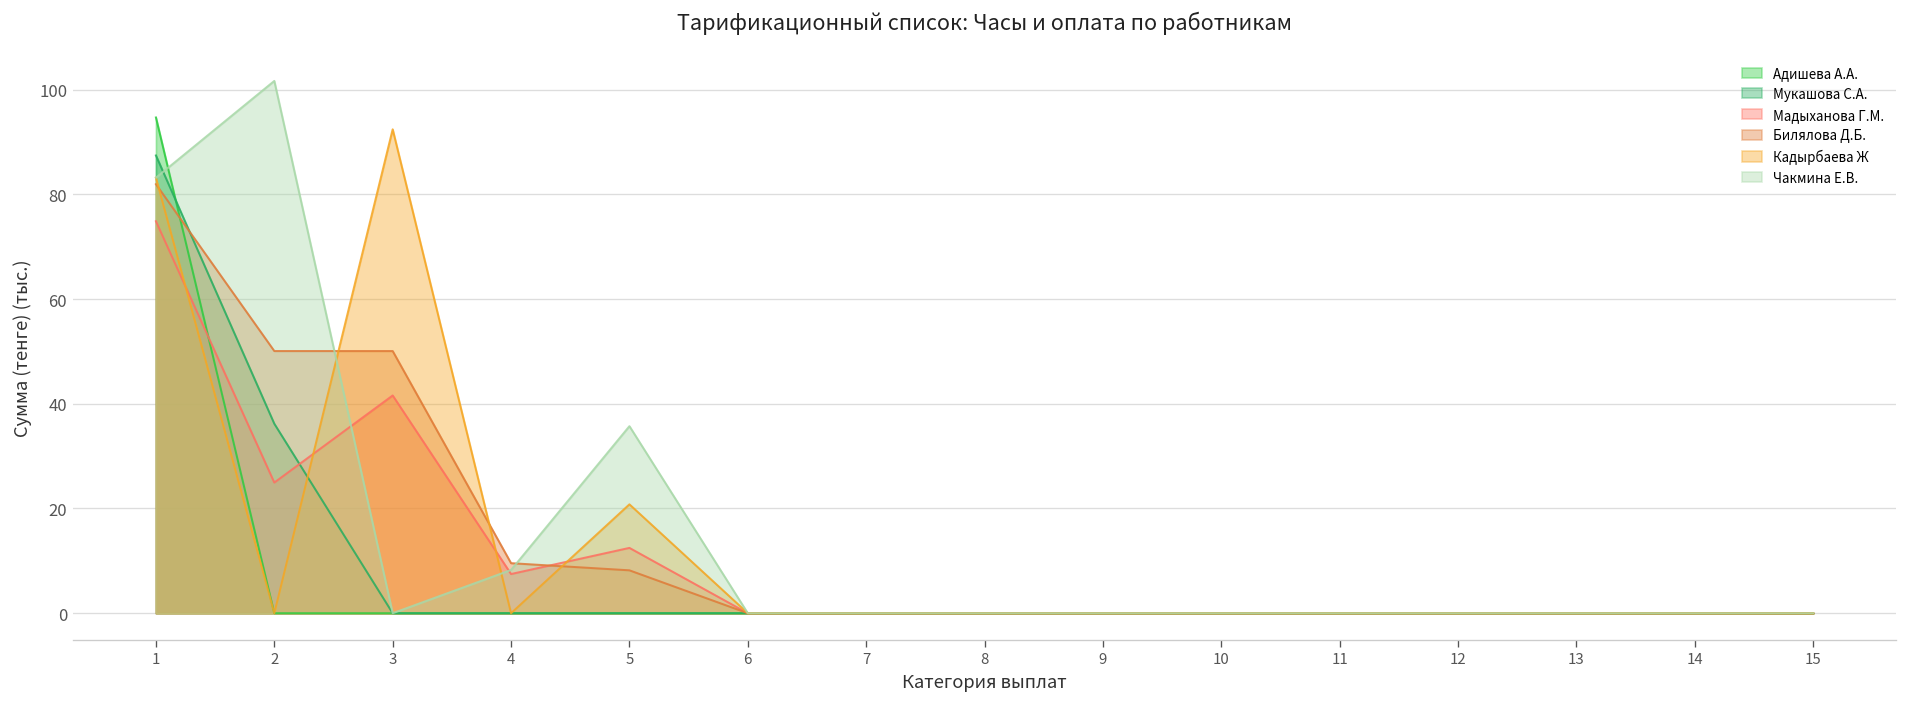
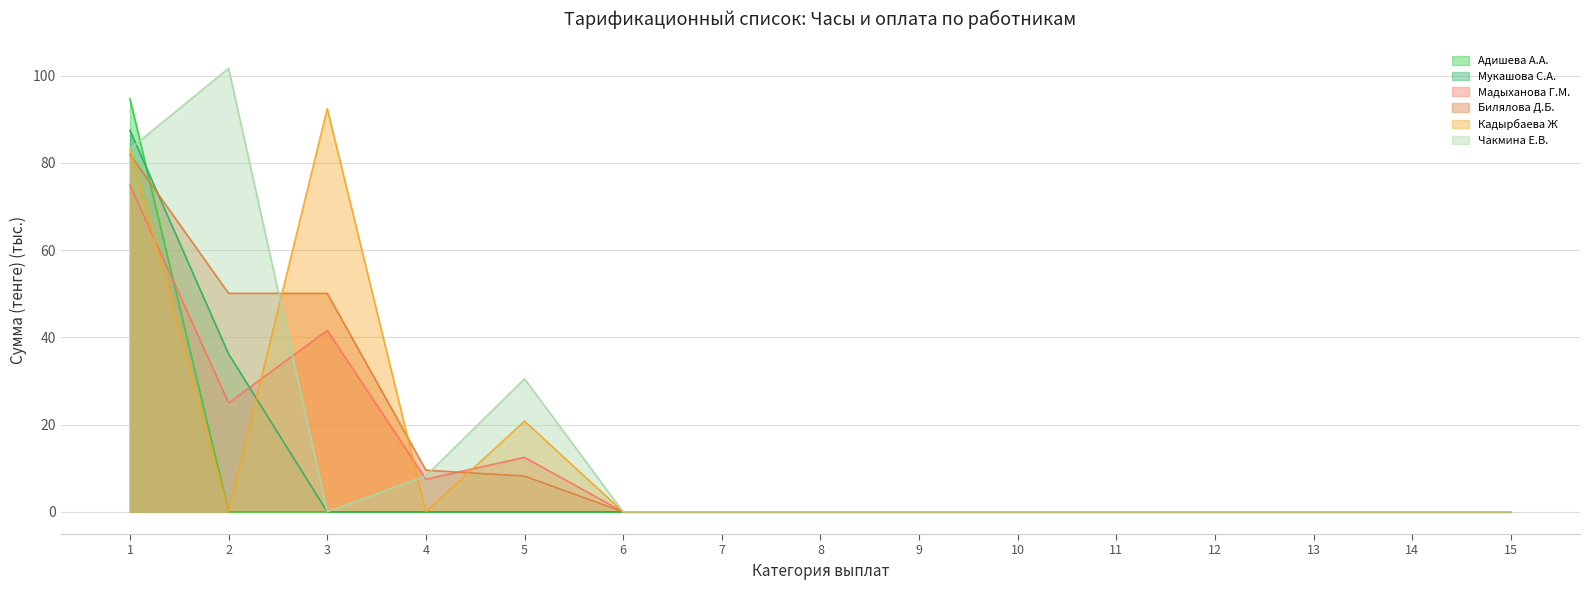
Чакмина Е.В., 5: 36 -> 30
